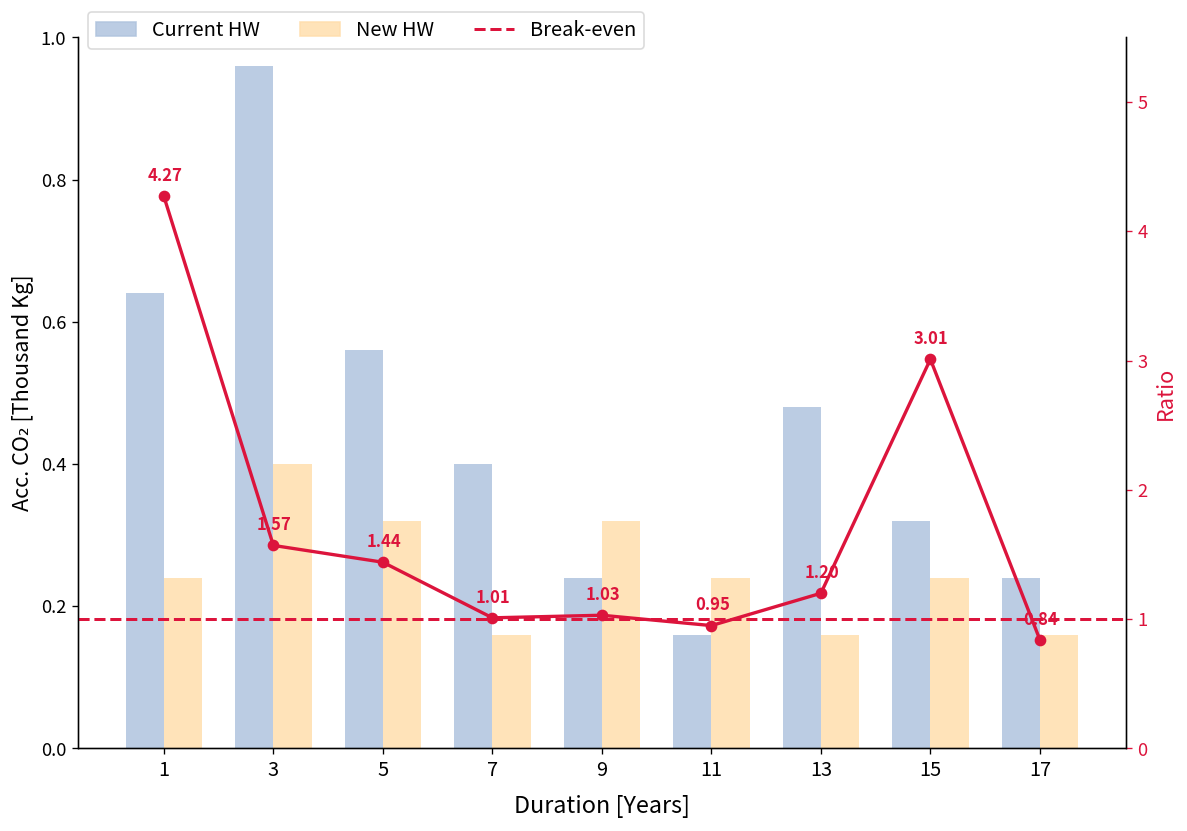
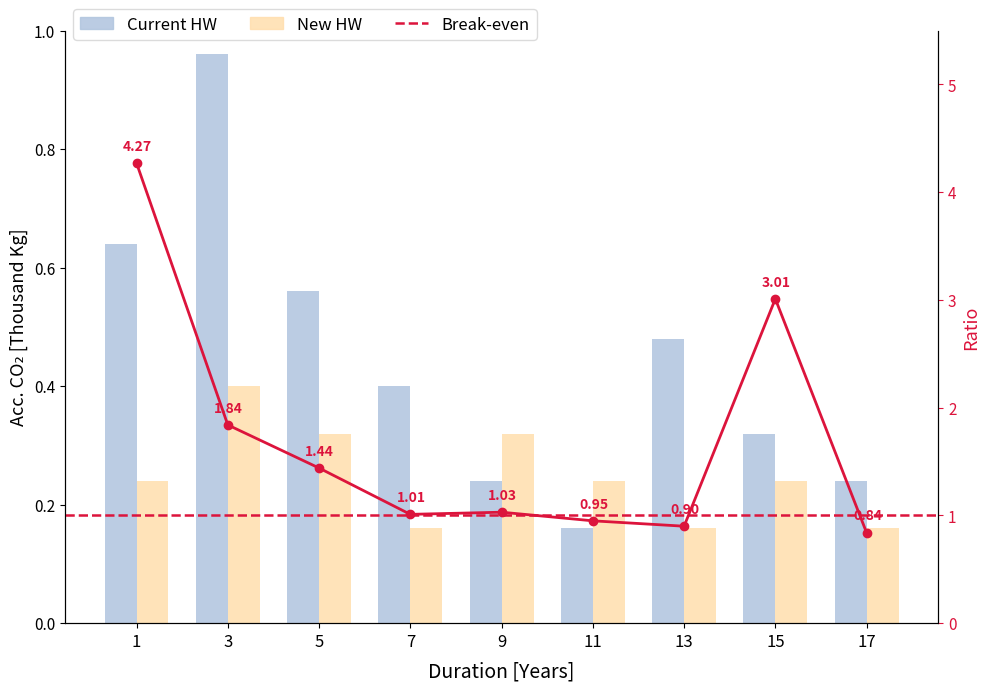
Break-even, 3: 1.57 -> 1.84
Break-even, 13: 1.20 -> 0.90
